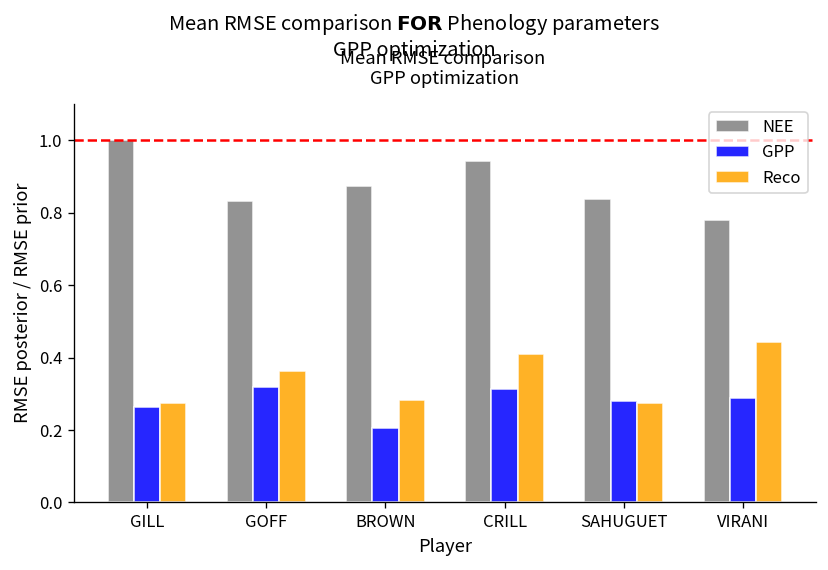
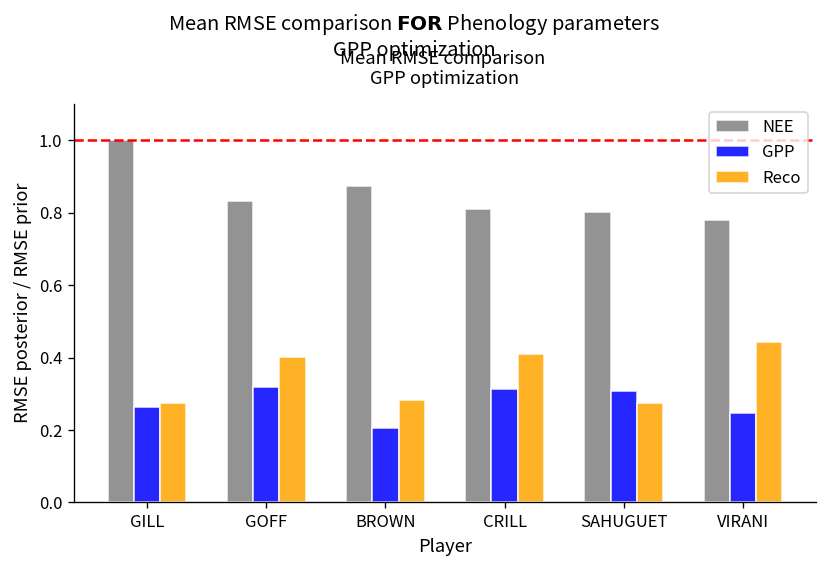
Reco, GOFF: 0.36 -> 0.40
NEE, CRILL: 0.94 -> 0.81
NEE, SAHUGUET: 0.84 -> 0.80
GPP, SAHUGUET: 0.28 -> 0.31
GPP, VIRANI: 0.29 -> 0.25
